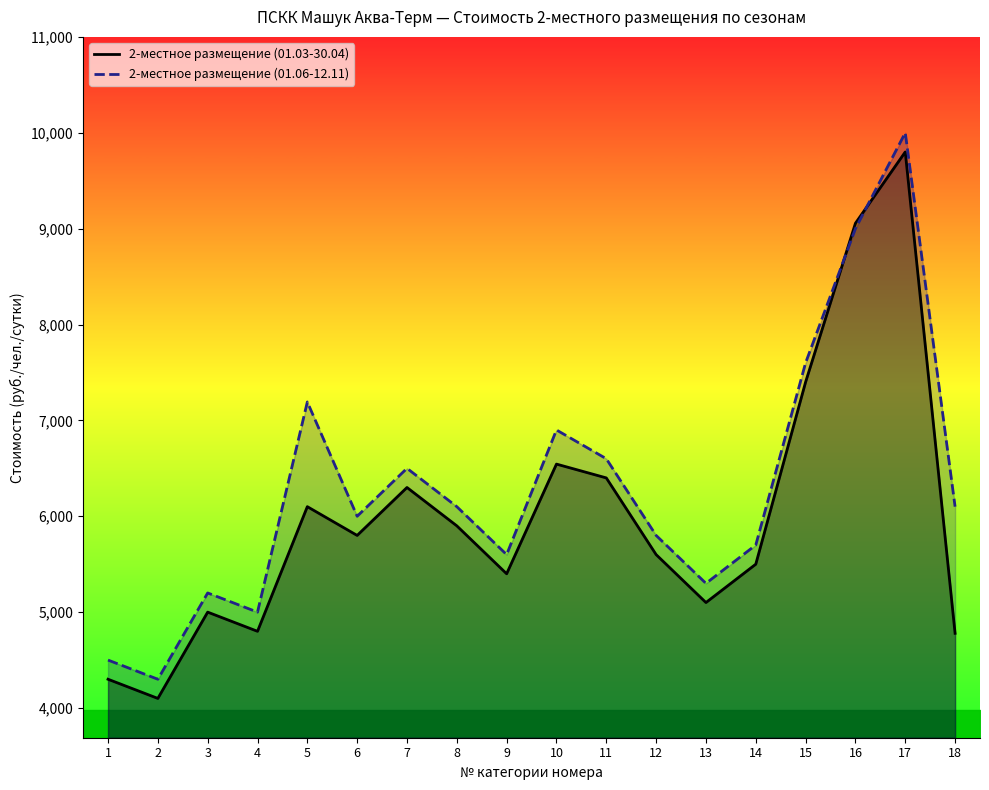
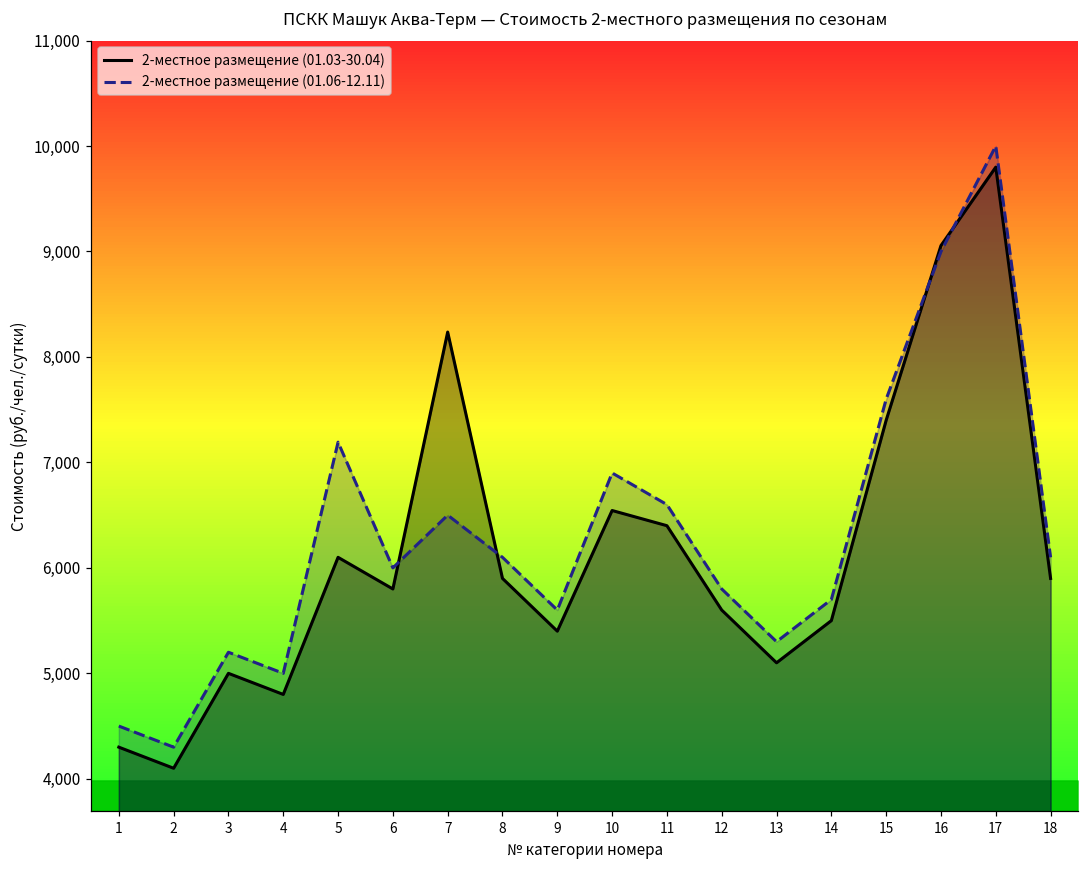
2-местное размещение (01.03-30.04), 7: 6,300 -> 8,200
2-местное размещение (01.03-30.04), 18: 4,800 -> 5,900
